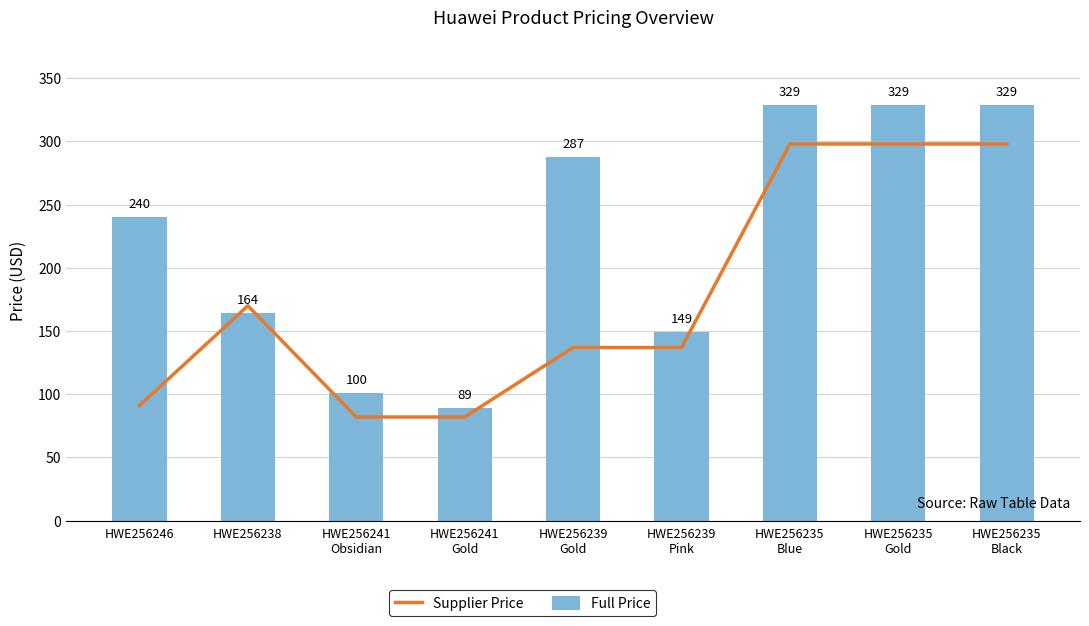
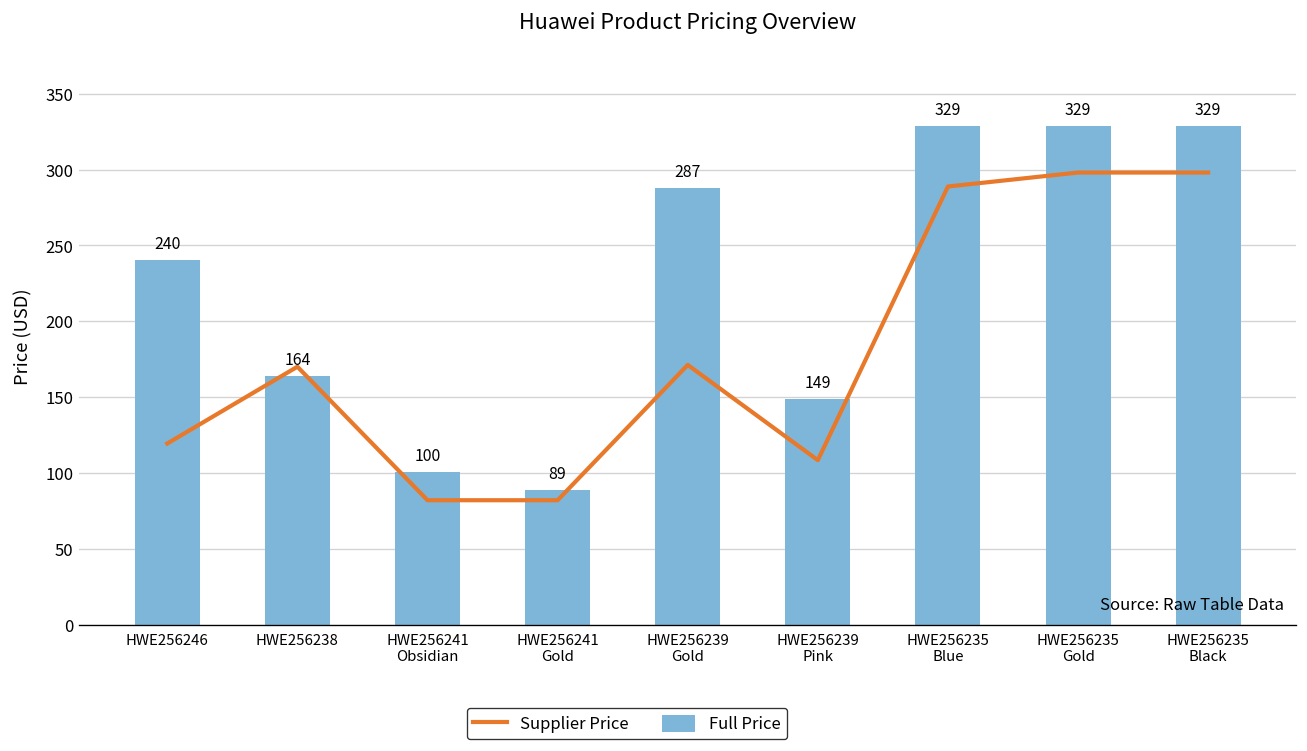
Supplier Price, HWE256246: 91 -> 119
Supplier Price, HWE256239 Gold: 137 -> 171
Supplier Price, HWE256239 Pink: 137 -> 108
Supplier Price, HWE256235 Blue: 298 -> 289
